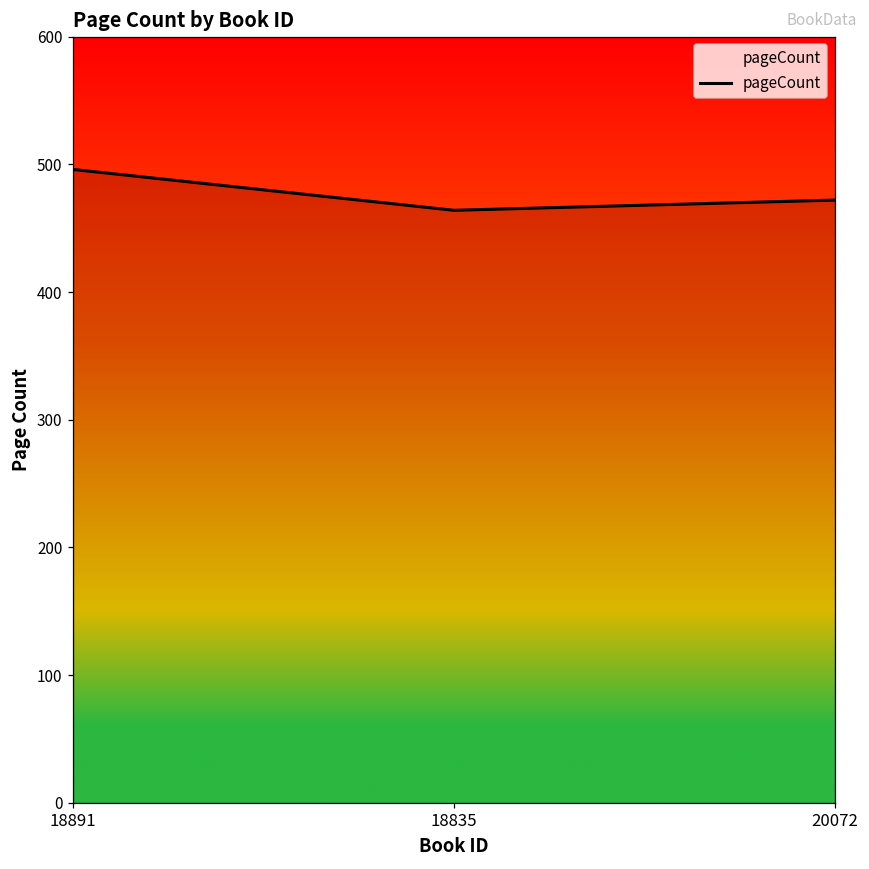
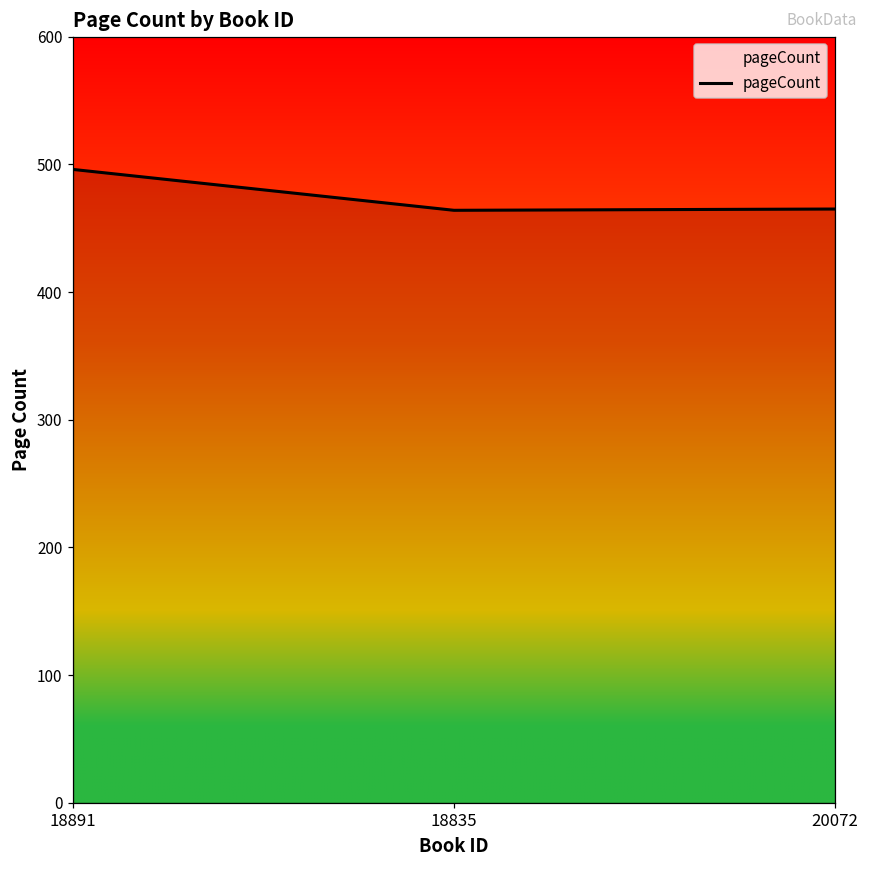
20072: 472 -> 465
